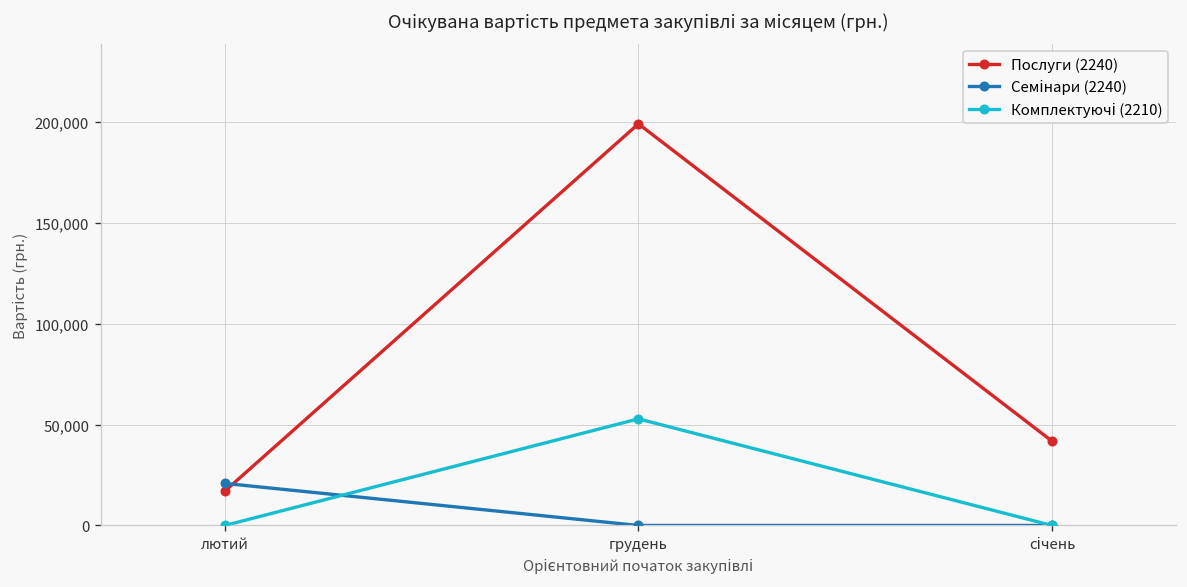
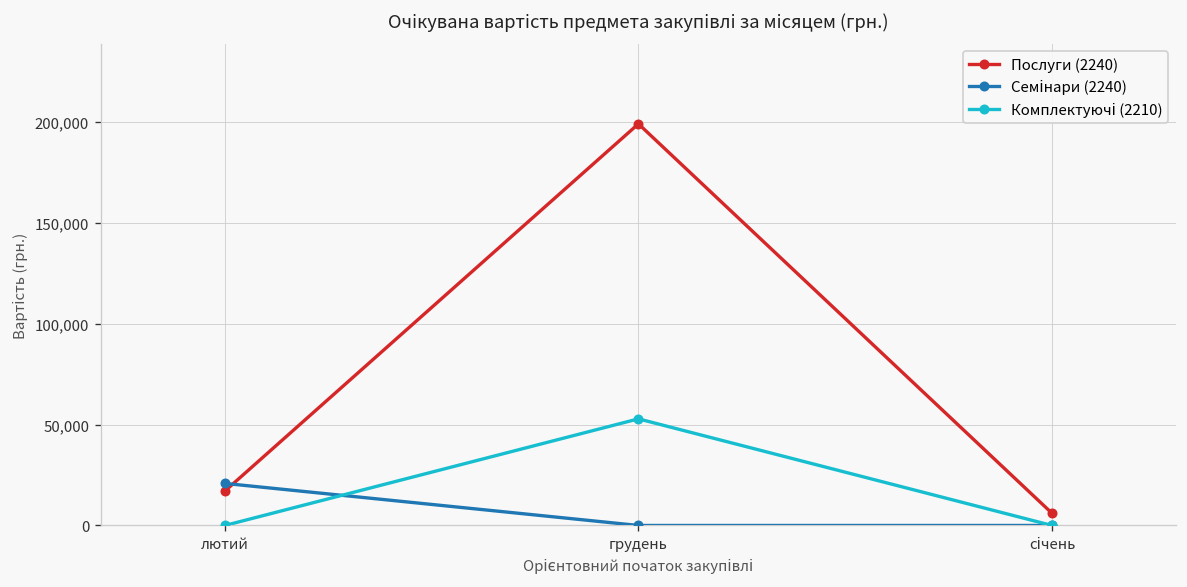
Послуги (2240), січень: 42,000 -> 6,000
